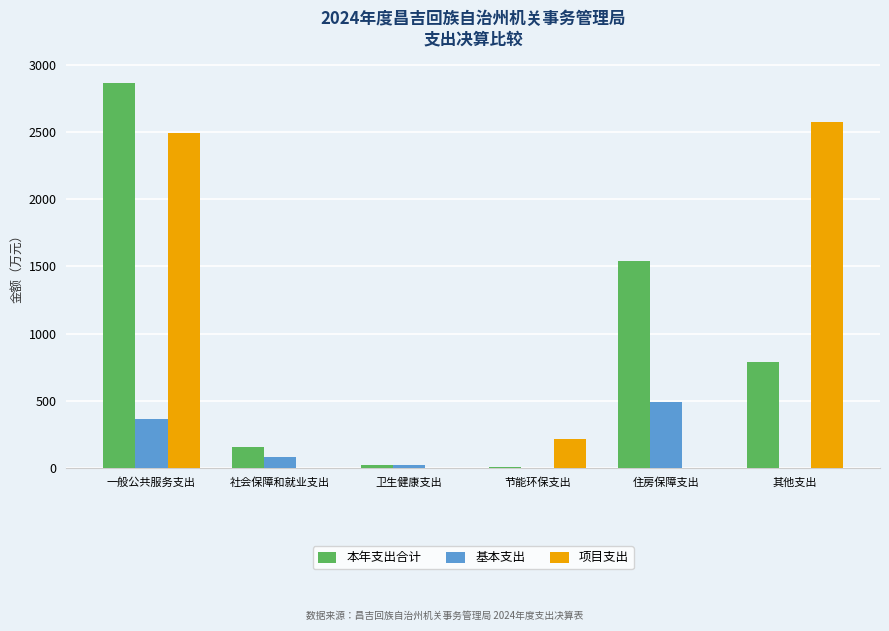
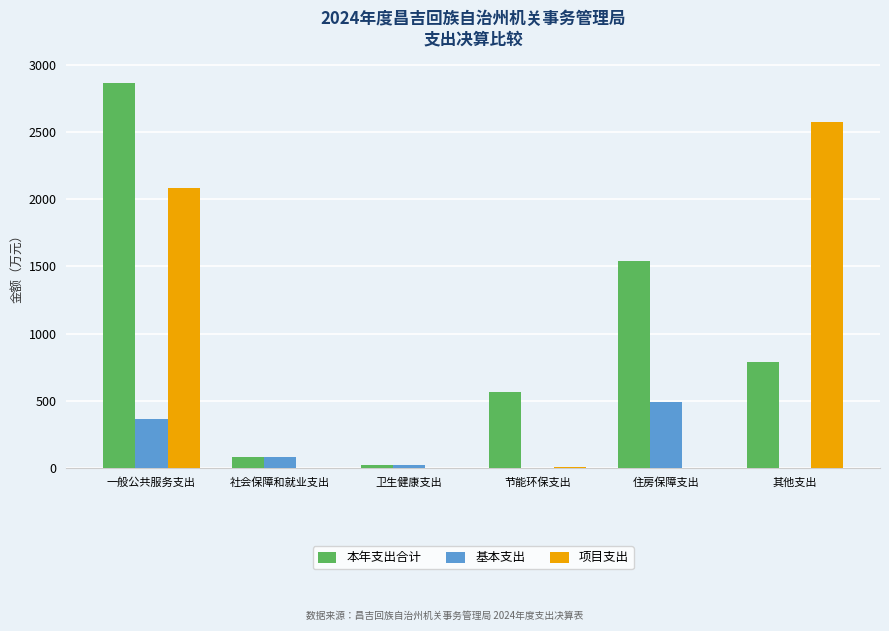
项目支出, 一般公共服务支出: 2500 -> 2080
本年支出合计, 社会保障和就业支出: 160 -> 80
本年支出合计, 节能环保支出: 0 -> 560
项目支出, 节能环保支出: 220 -> 0
